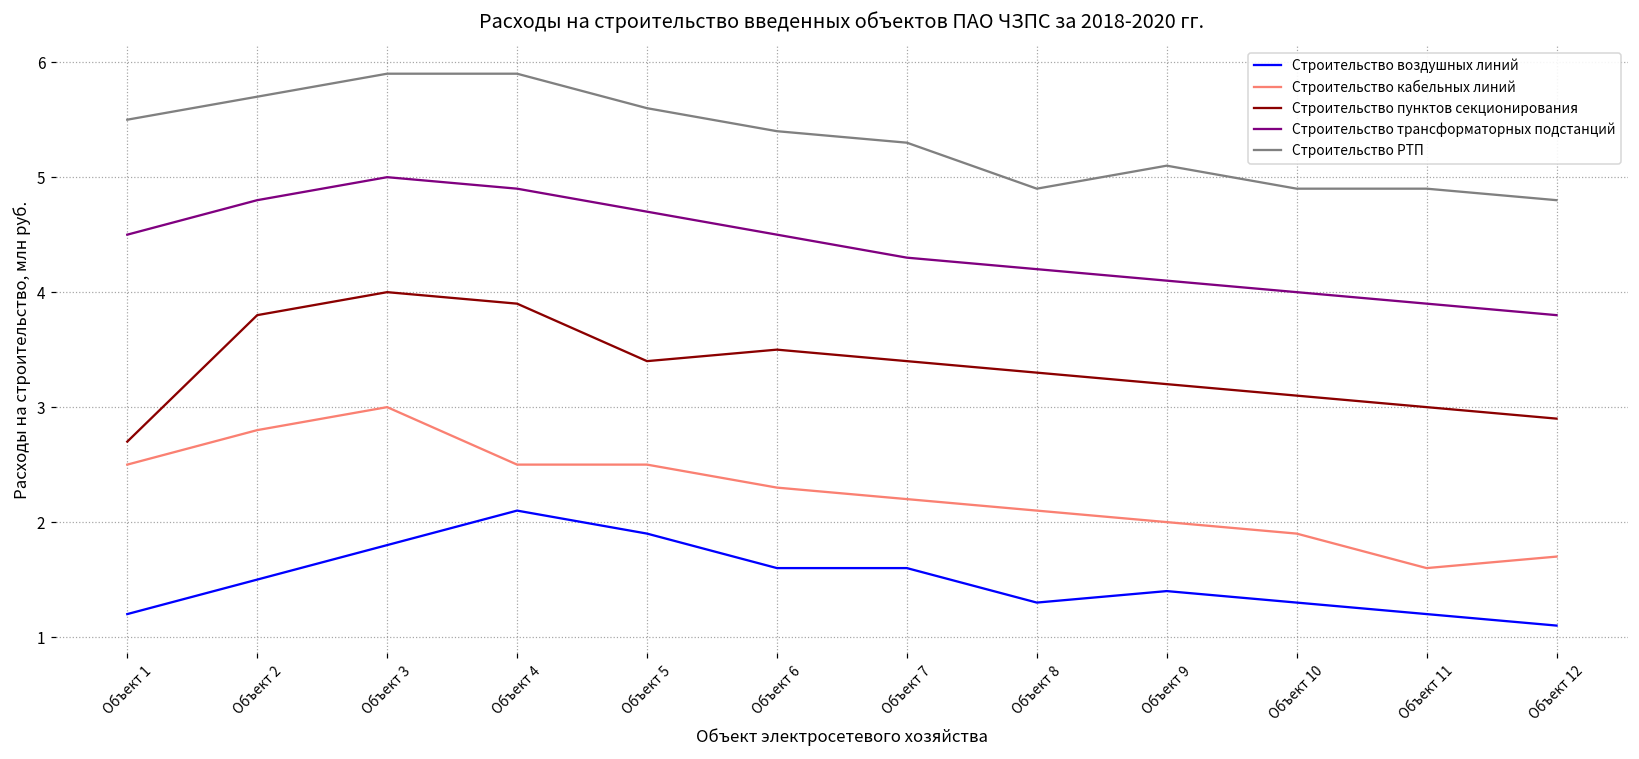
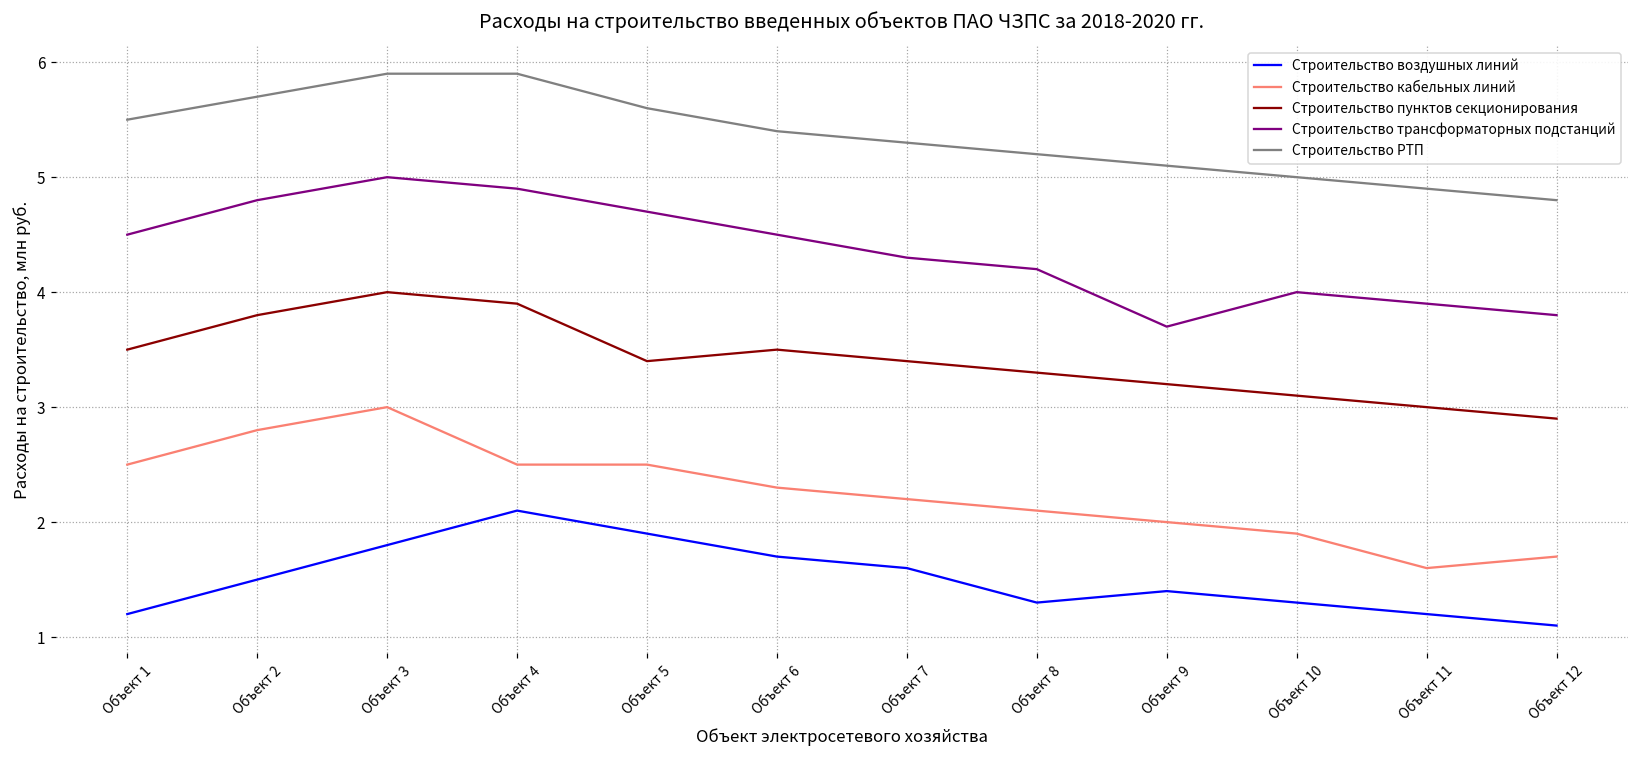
Строительство пунктов секционирования, Объект 1: 2.7 -> 3.5
Строительство воздушных линий, Объект 6: 1.6 -> 1.7
Строительство РТП, Объект 8: 4.9 -> 5.2
Строительство трансформаторных подстанций, Объект 9: 4.1 -> 3.7
Строительство РТП, Объект 10: 4.9 -> 5.0
